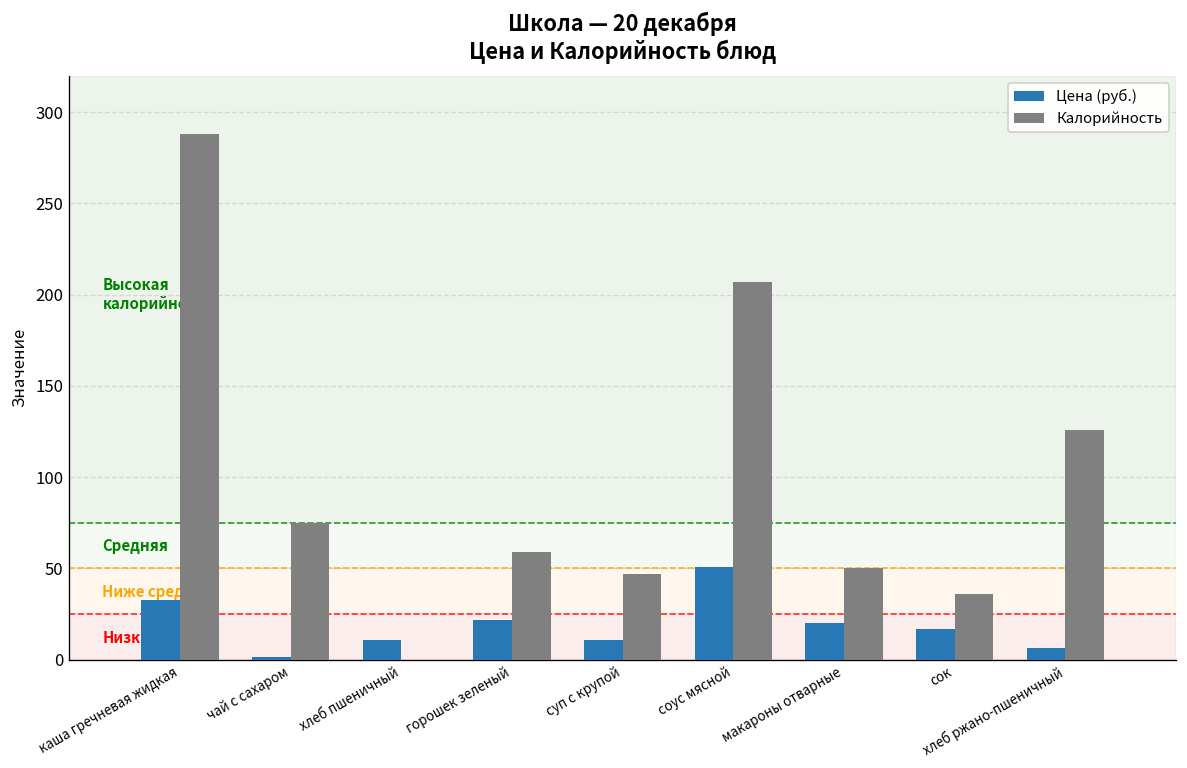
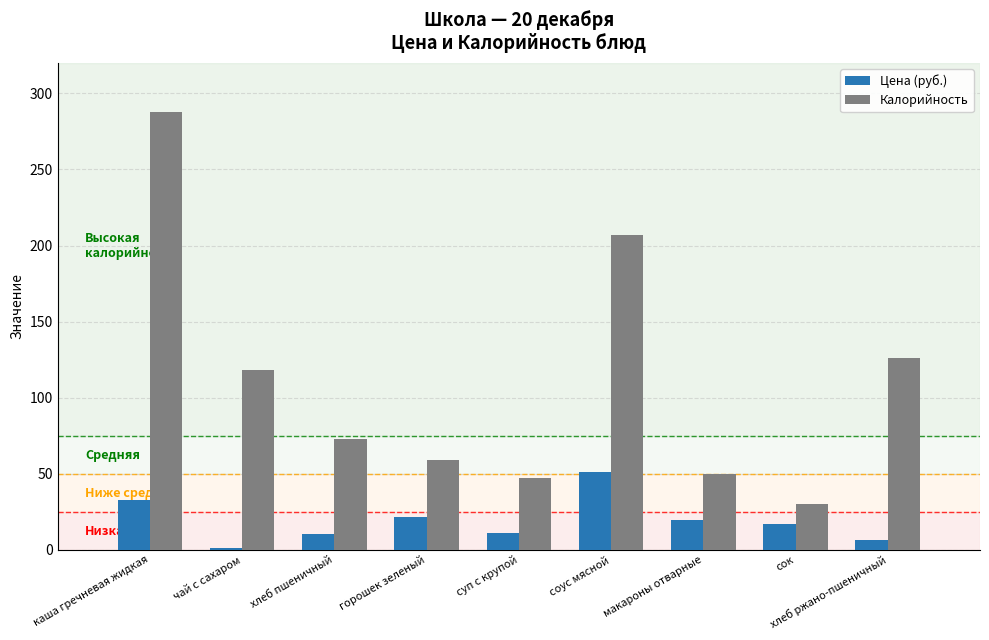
Калорийность, чай с сахаром: 75 -> 118
Калорийность, хлеб пшеничный: 0 -> 73
Калорийность, сок: 36 -> 30
